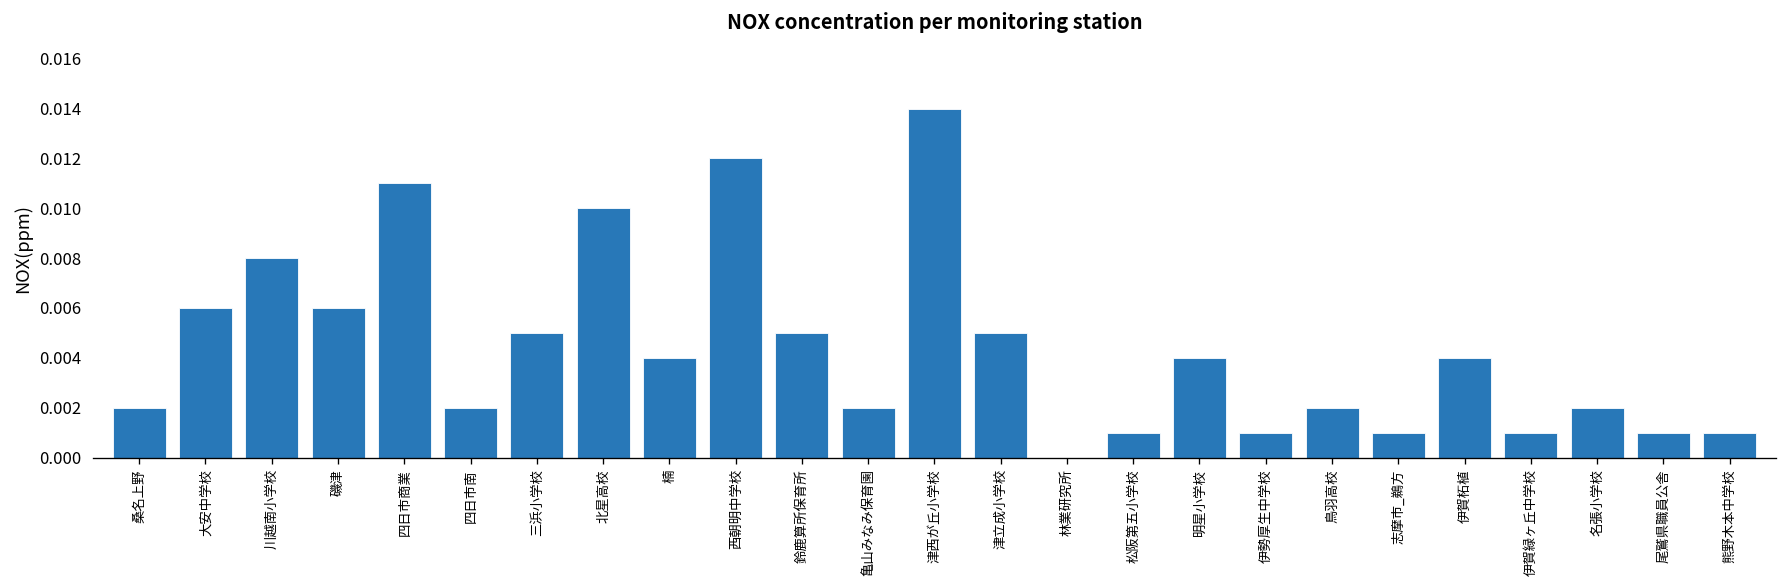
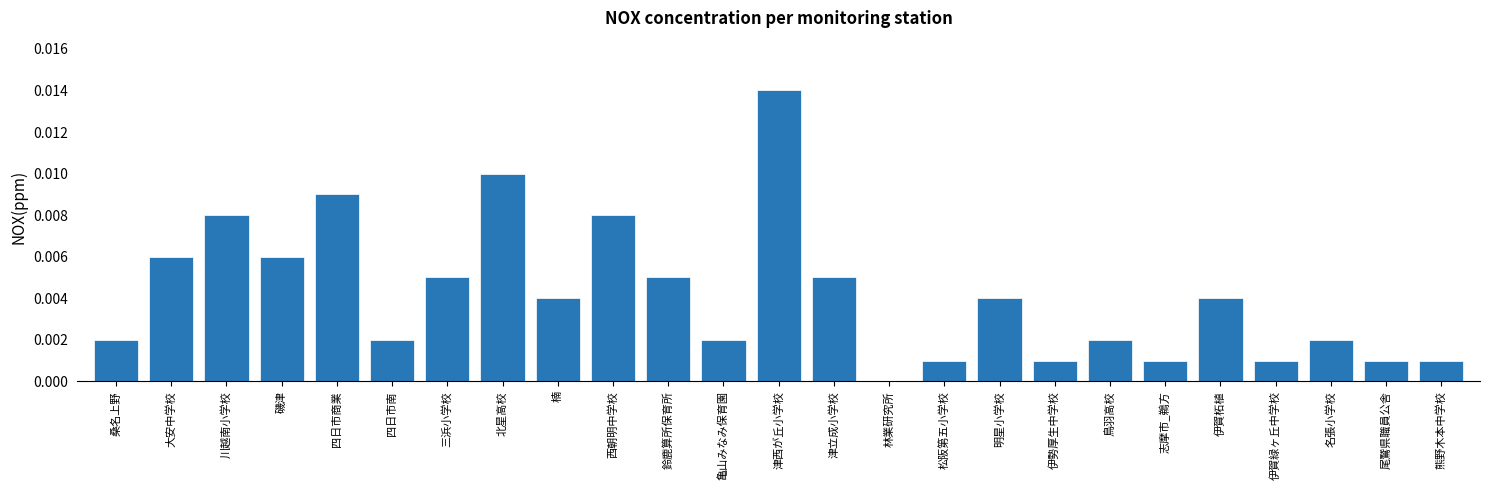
四日市商業: 0.011 -> 0.009
西朝明中学校: 0.012 -> 0.008
